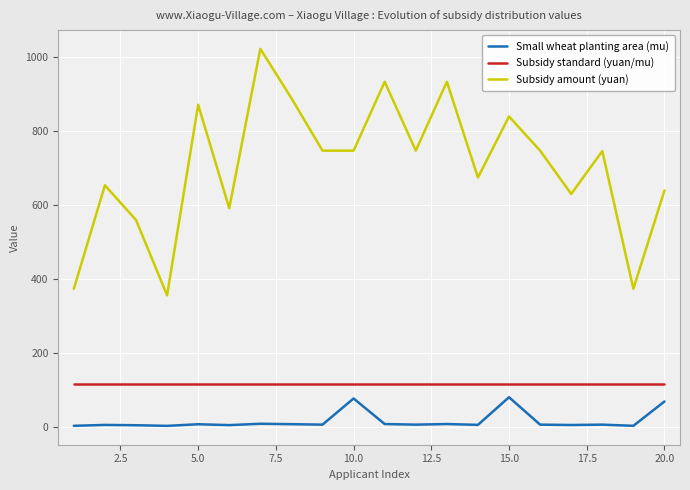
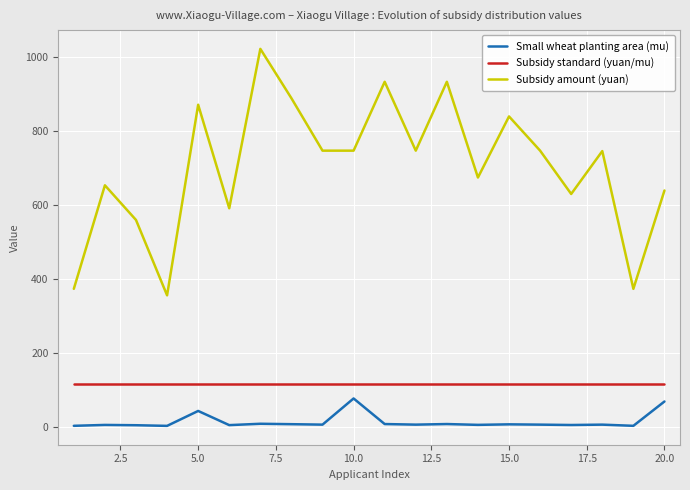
Small wheat planting area (mu), 5.0: 10 -> 40
Small wheat planting area (mu), 15.0: 80 -> 10
